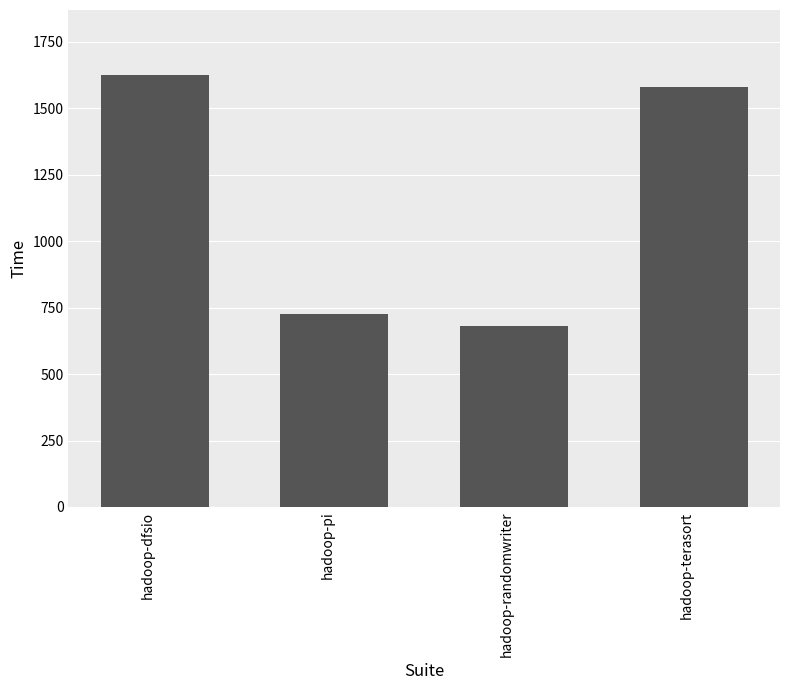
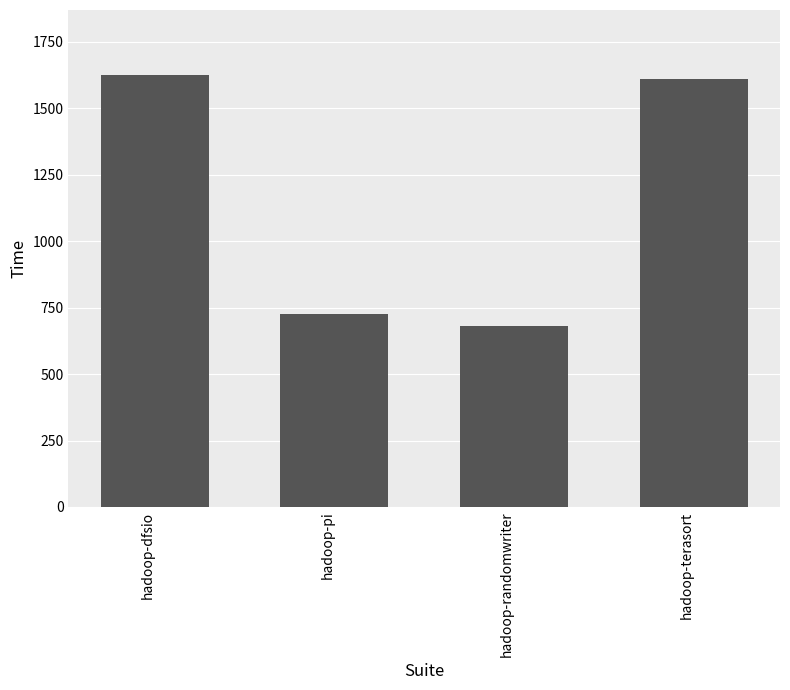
hadoop-terasort: 1580 -> 1610
